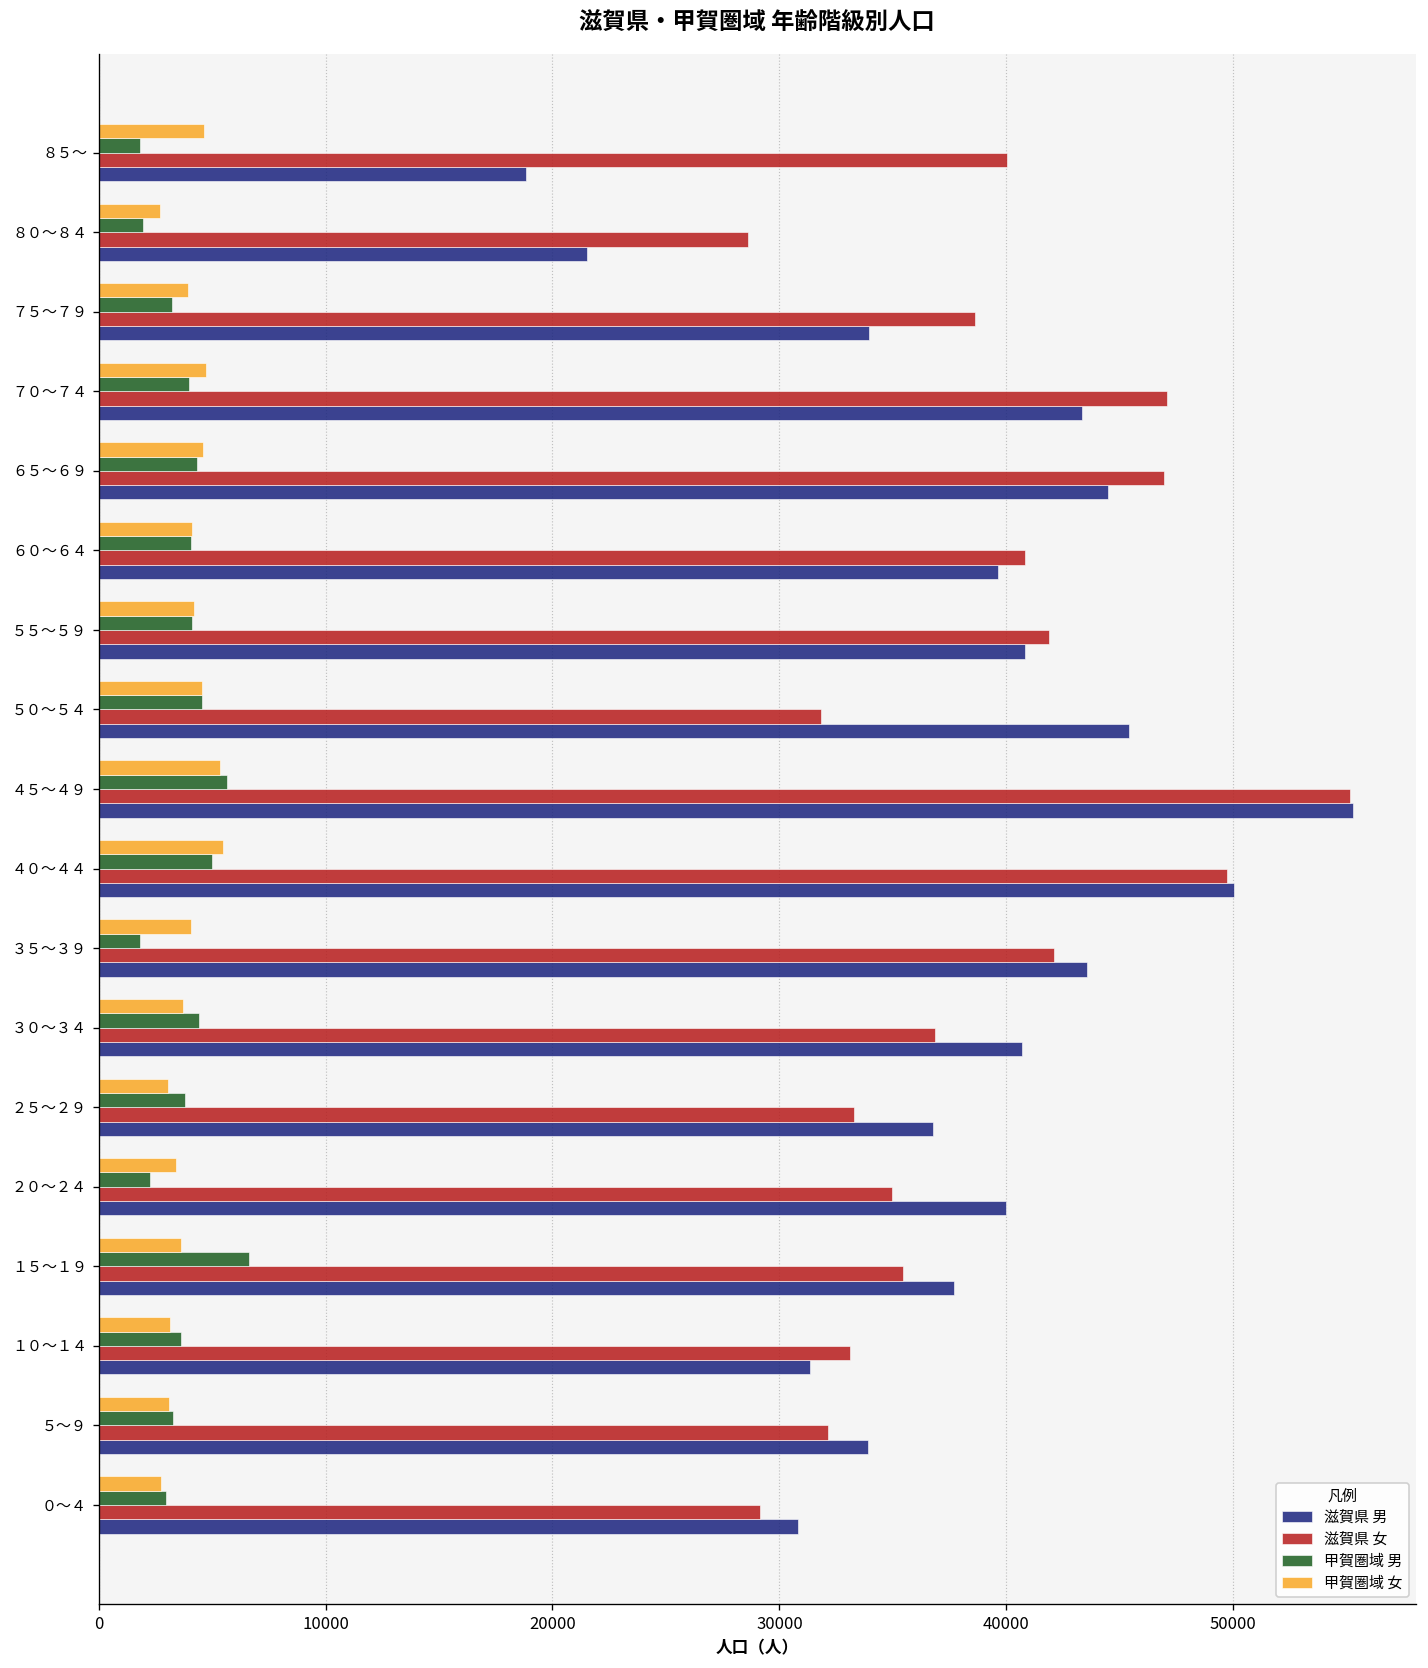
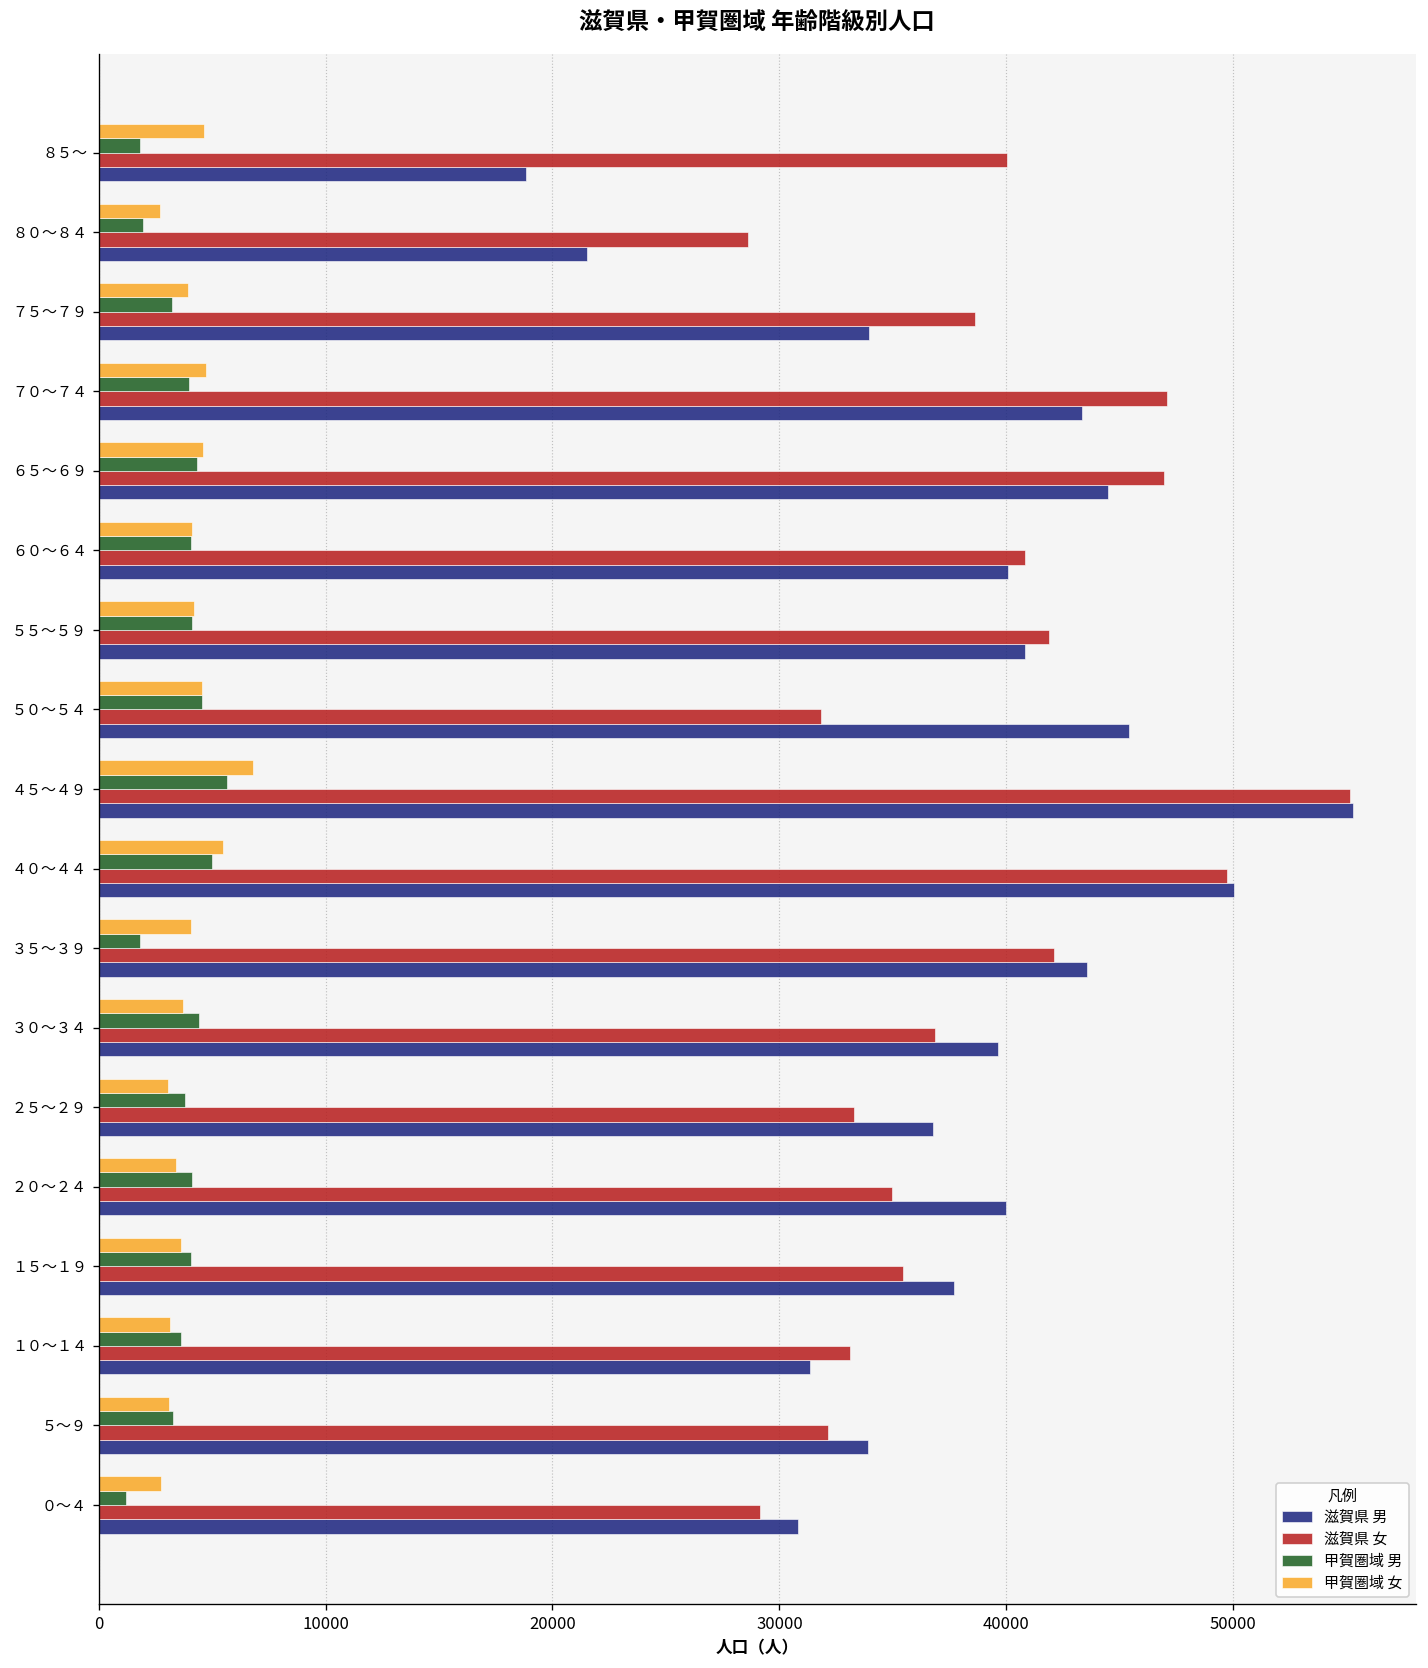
滋賀県 男, ６０～６４: 39600 -> 40100
甲賀圏域 女, ４５～４９: 5400 -> 6800
滋賀県 男, ３０～３４: 40700 -> 39600
甲賀圏域 男, ２０～２４: 2300 -> 4100
甲賀圏域 男, １５～１９: 6600 -> 4100
甲賀圏域 男, ０～４: 2900 -> 1200
